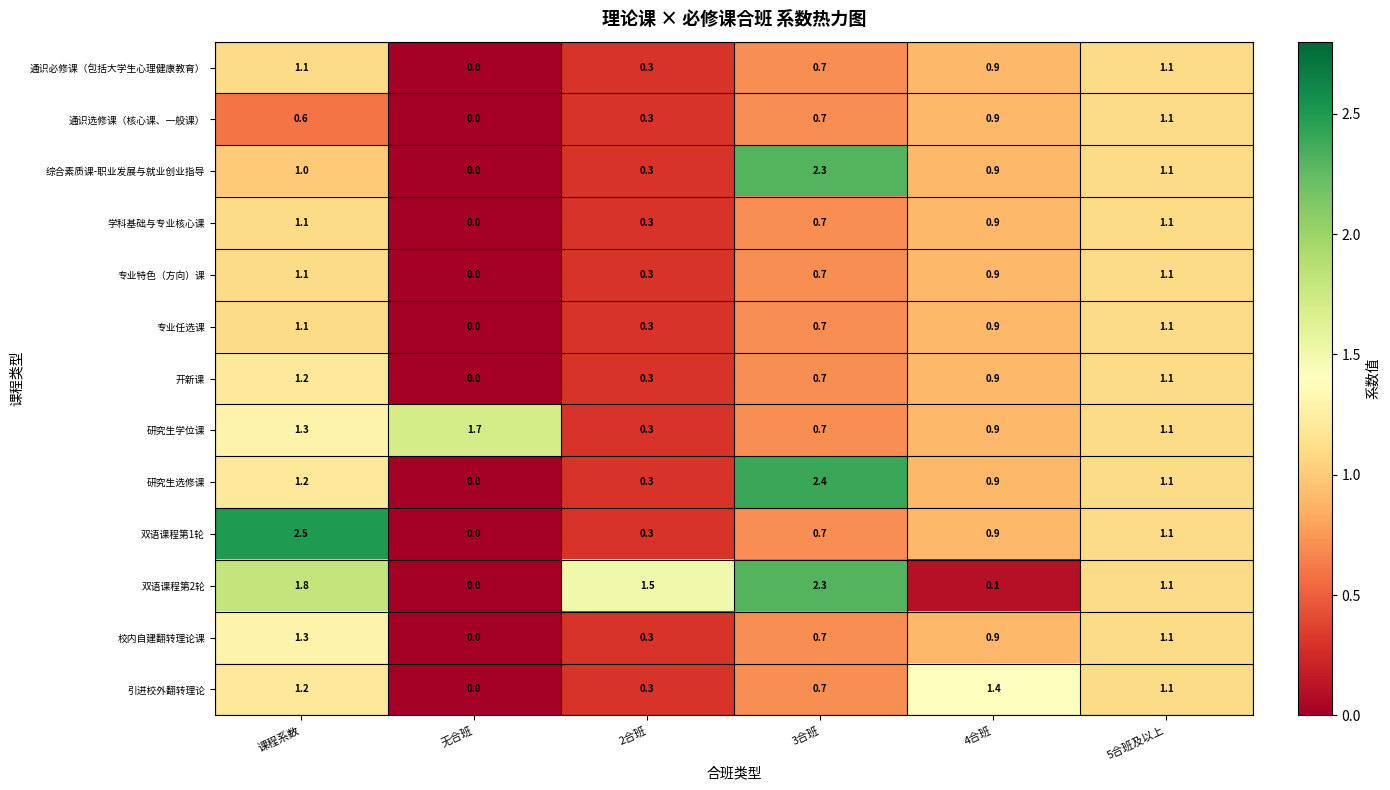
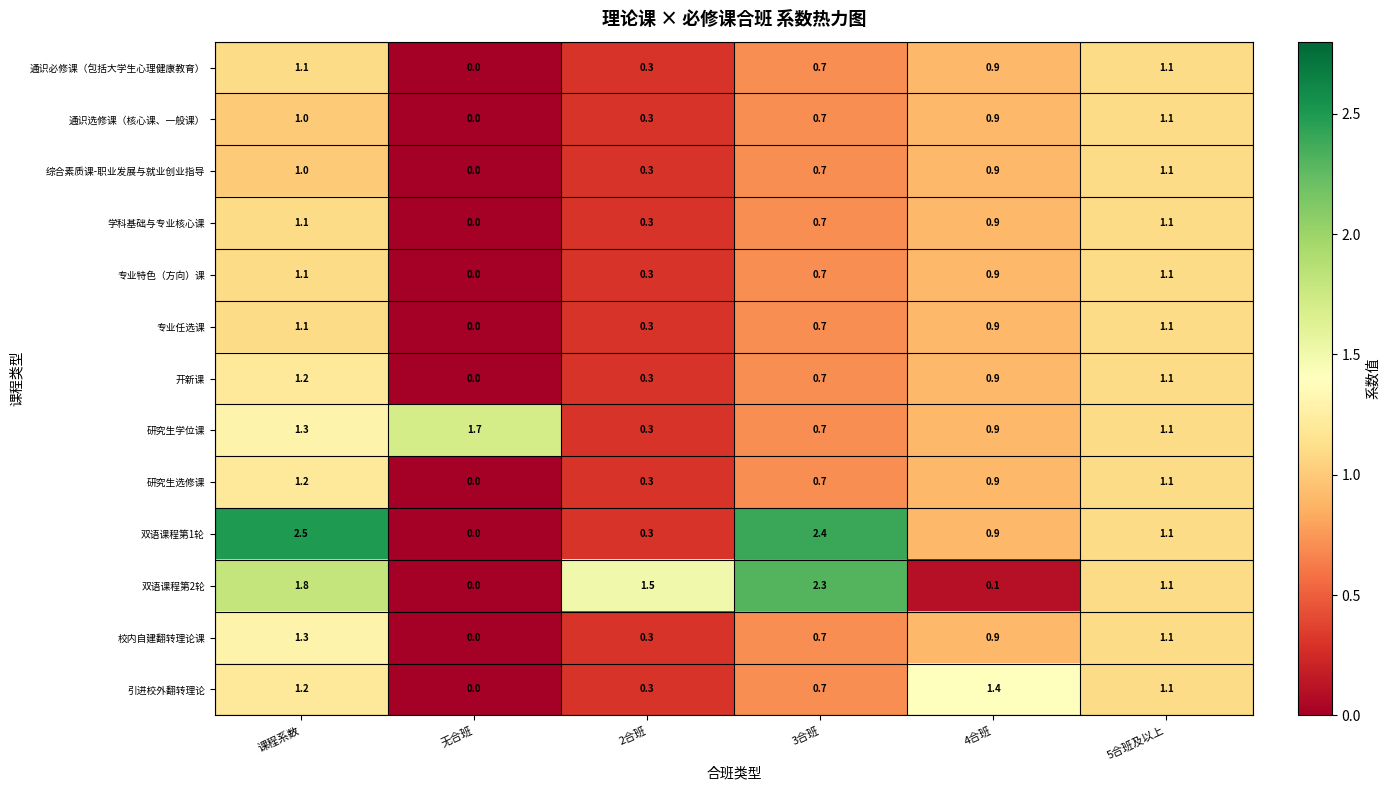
通识选修课（核心课、一般课）, 课程系数: 0.6 -> 1.0
综合素质课-职业发展与就业创业指导, 3合班: 2.3 -> 0.7
研究生选修课, 3合班: 2.4 -> 0.7
双语课程第1轮, 3合班: 0.7 -> 2.4
